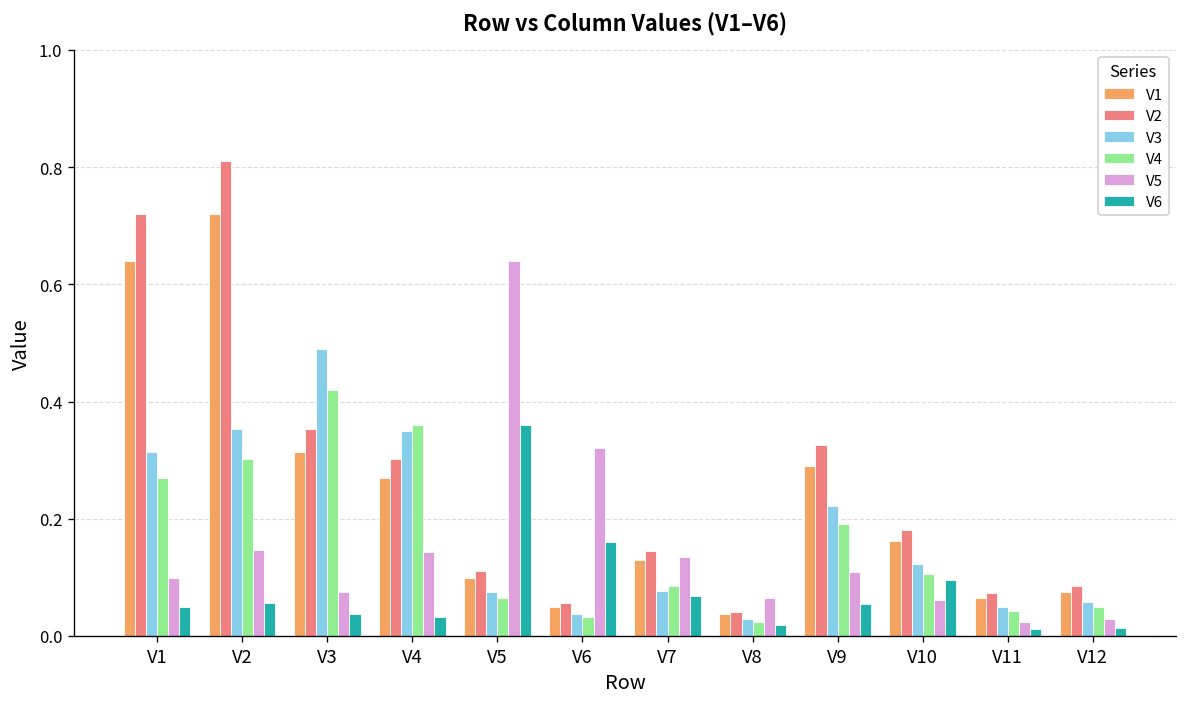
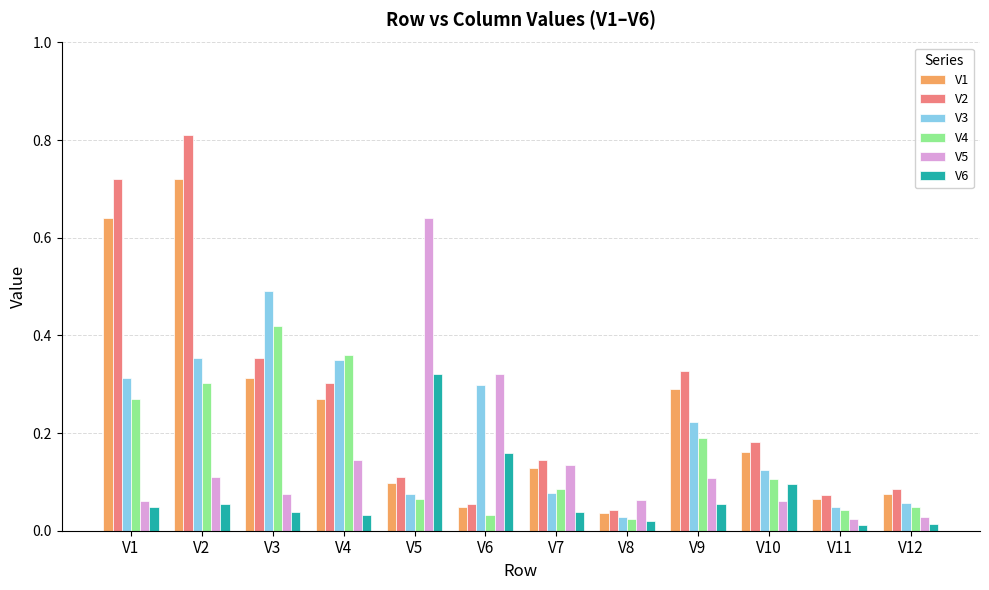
V5, V1: 0.10 -> 0.06
V5, V2: 0.15 -> 0.11
V6, V5: 0.36 -> 0.32
V3, V6: 0.04 -> 0.30
V6, V7: 0.07 -> 0.04
